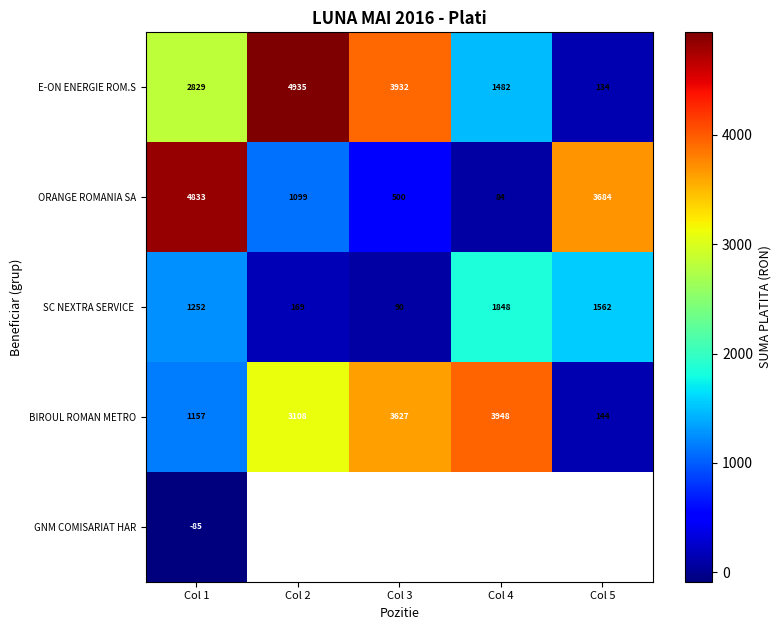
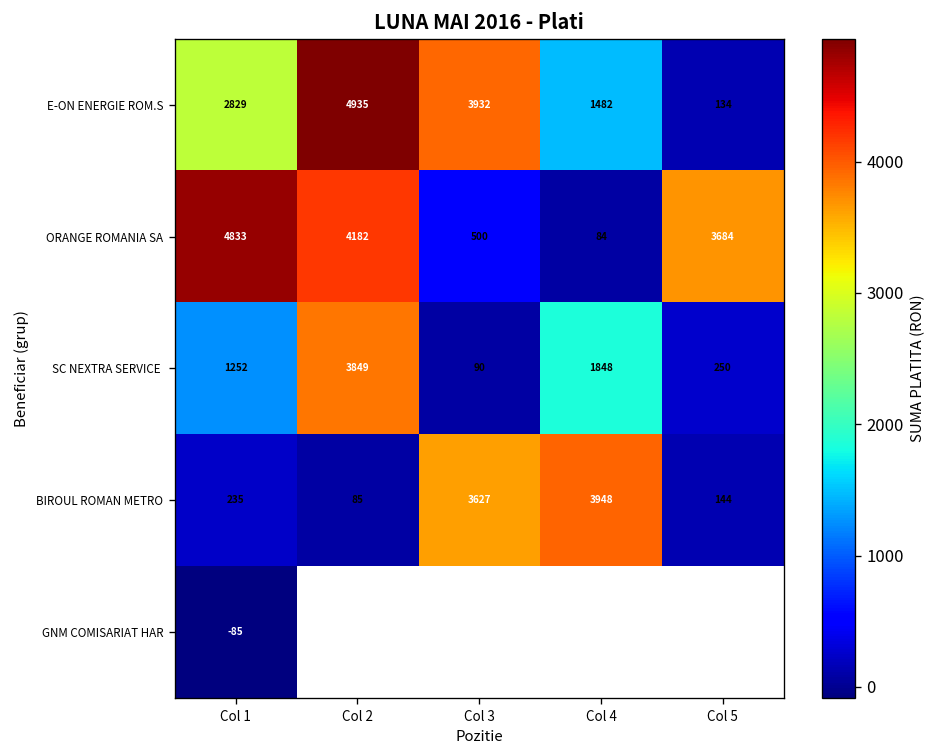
ORANGE ROMANIA SA, Col 2: 1099 -> 4182
SC NEXTRA SERVICE, Col 2: 169 -> 3849
SC NEXTRA SERVICE, Col 5: 1562 -> 250
BIROUL ROMAN METRO, Col 1: 1157 -> 235
BIROUL ROMAN METRO, Col 2: 3108 -> 85
